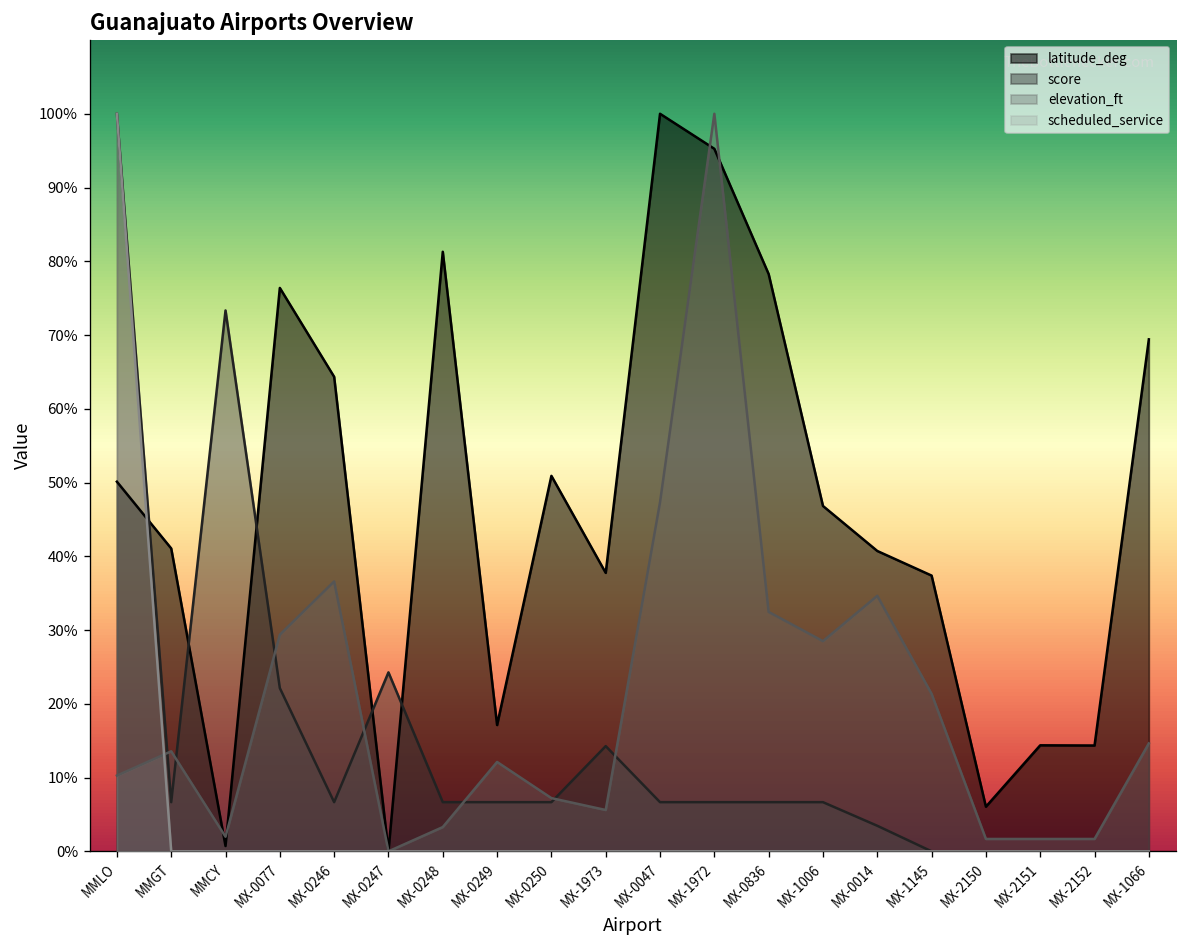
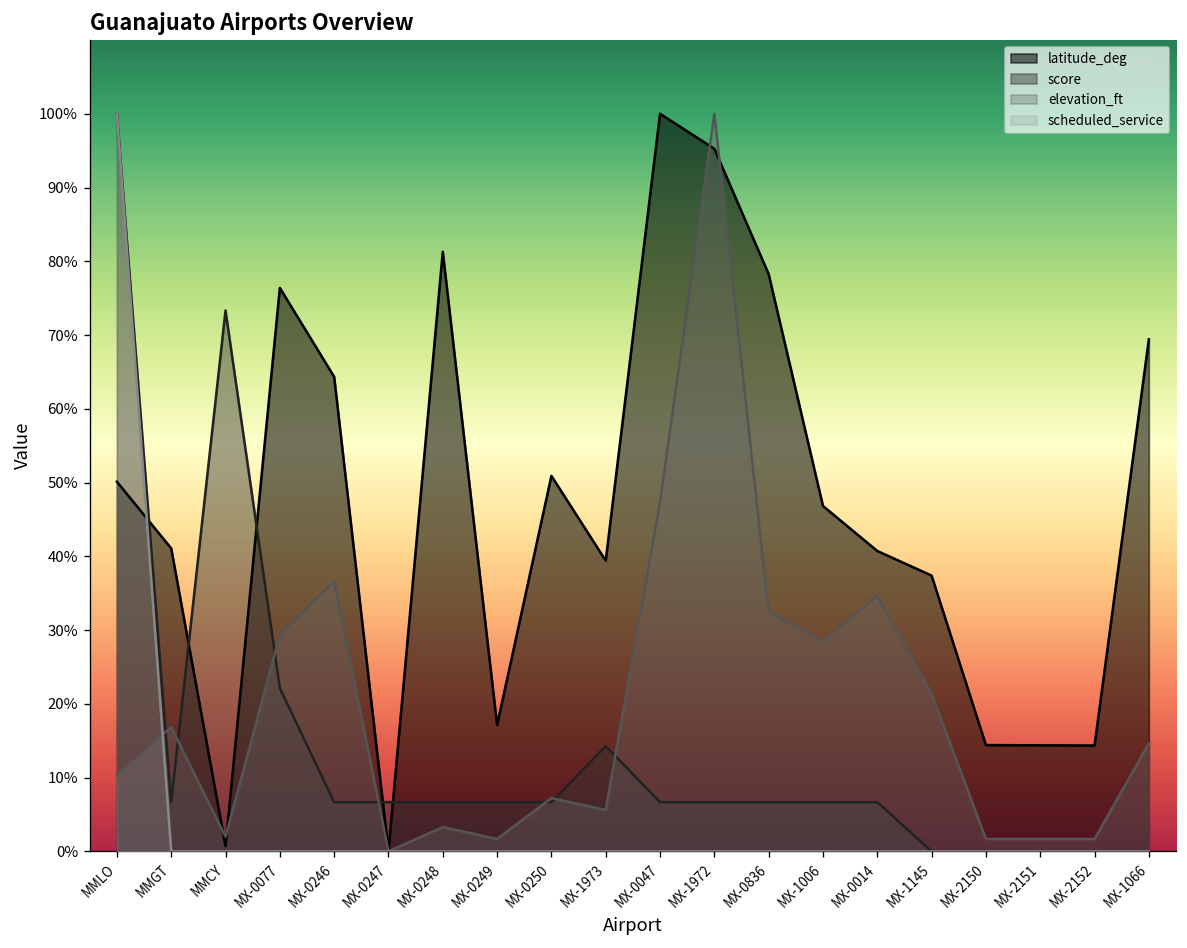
elevation_ft, MMGT: 14% -> 17%
score, MX-0247: 24% -> 7%
elevation_ft, MX-0249: 12% -> 2%
latitude_deg, MX-1973: 38% -> 39%
score, MX-0014: 3% -> 7%
latitude_deg, MX-2150: 6% -> 14%
